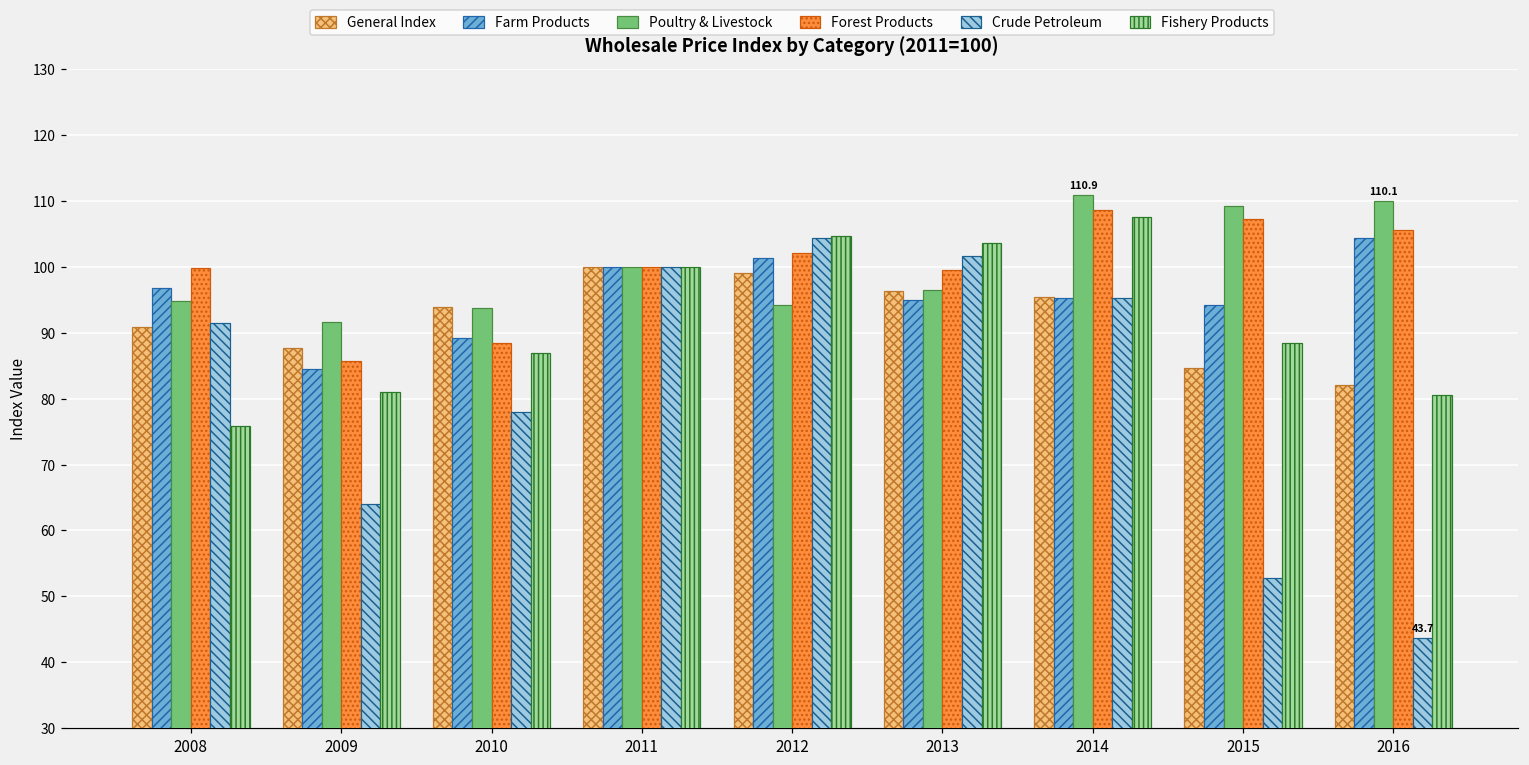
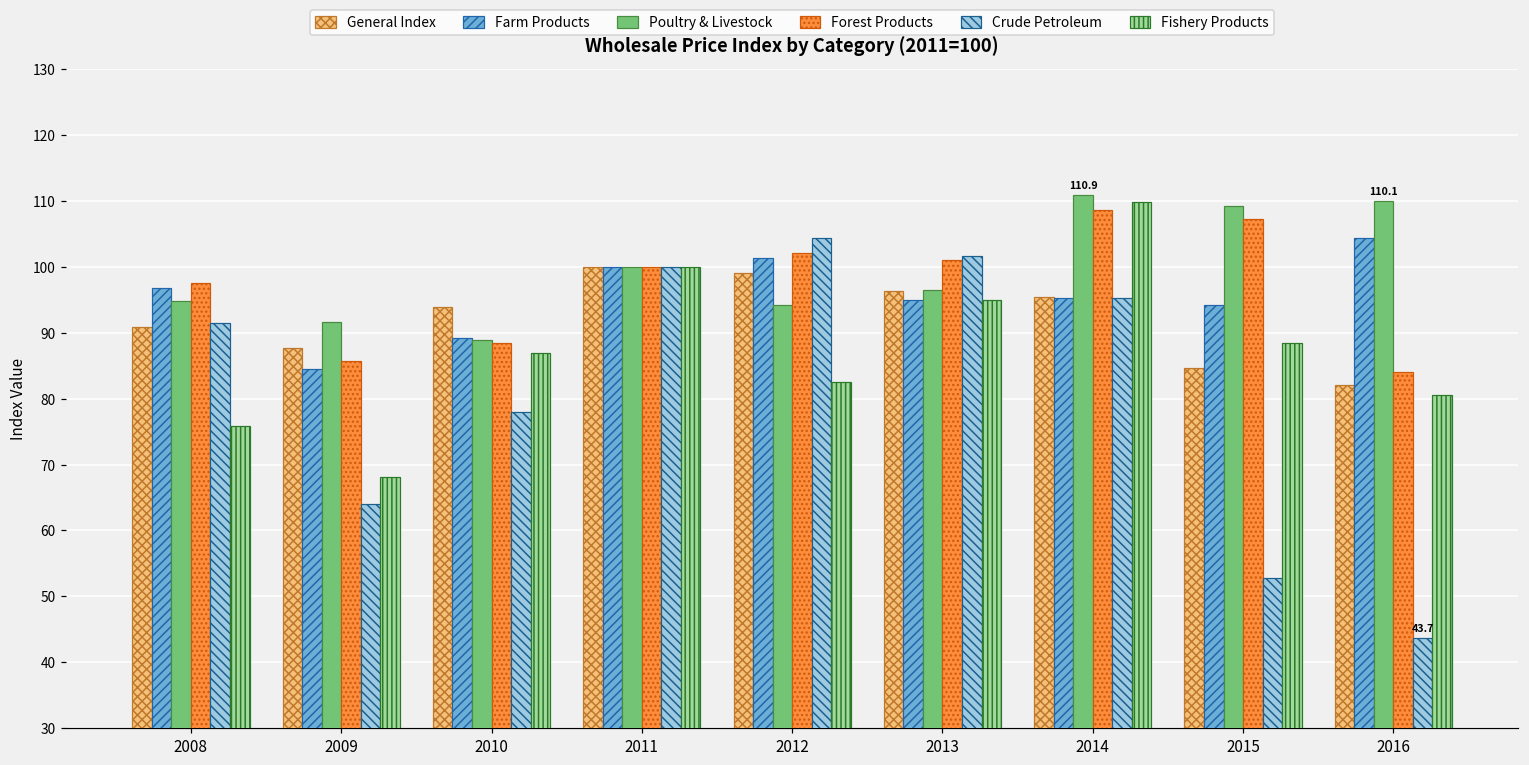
Forest Products, 2008: 100 -> 98
Fishery Products, 2009: 81 -> 68
Poultry & Livestock, 2010: 94 -> 89
Fishery Products, 2012: 105 -> 83
Forest Products, 2013: 100 -> 101
Fishery Products, 2013: 104 -> 95
Fishery Products, 2014: 108 -> 110
Forest Products, 2016: 106 -> 84
